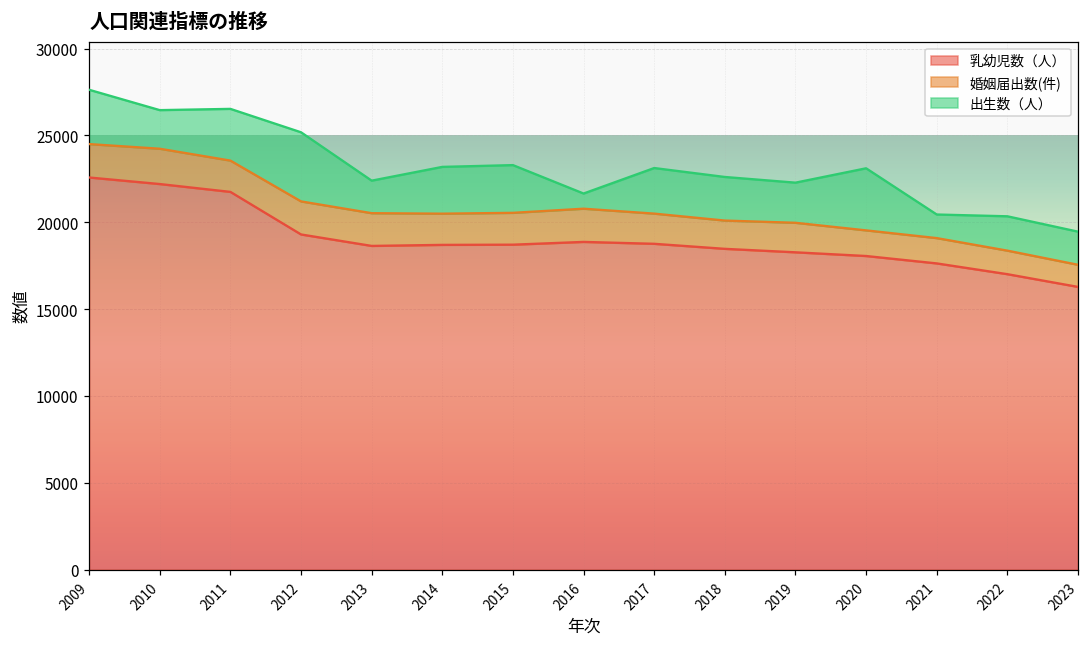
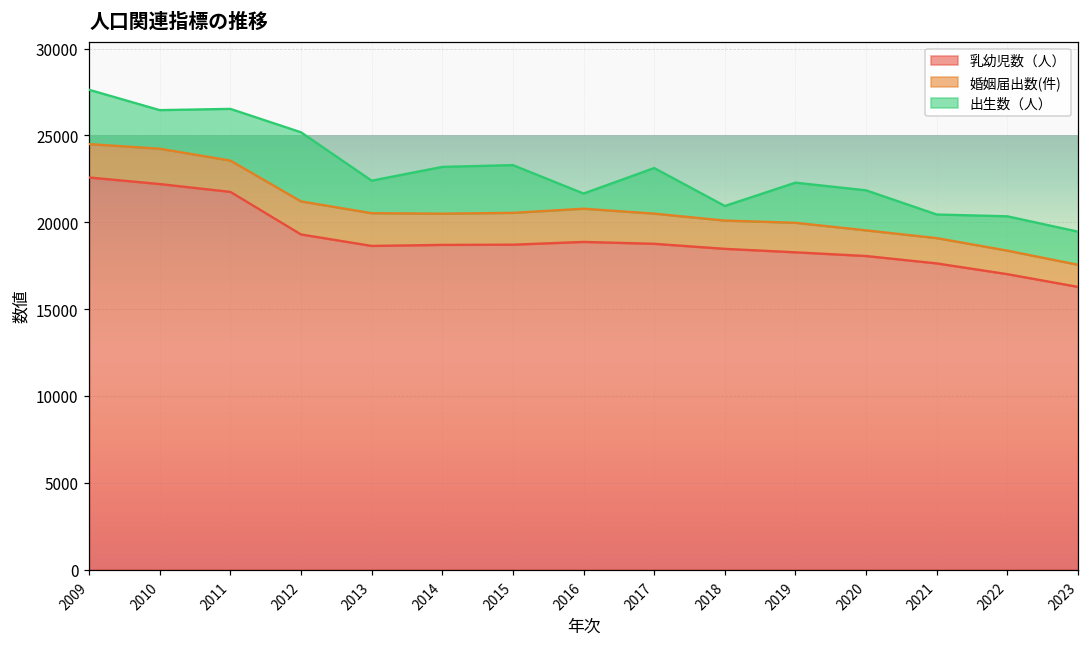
出生数（人）, 2018: 2500 -> 800
出生数（人）, 2020: 3600 -> 2300
